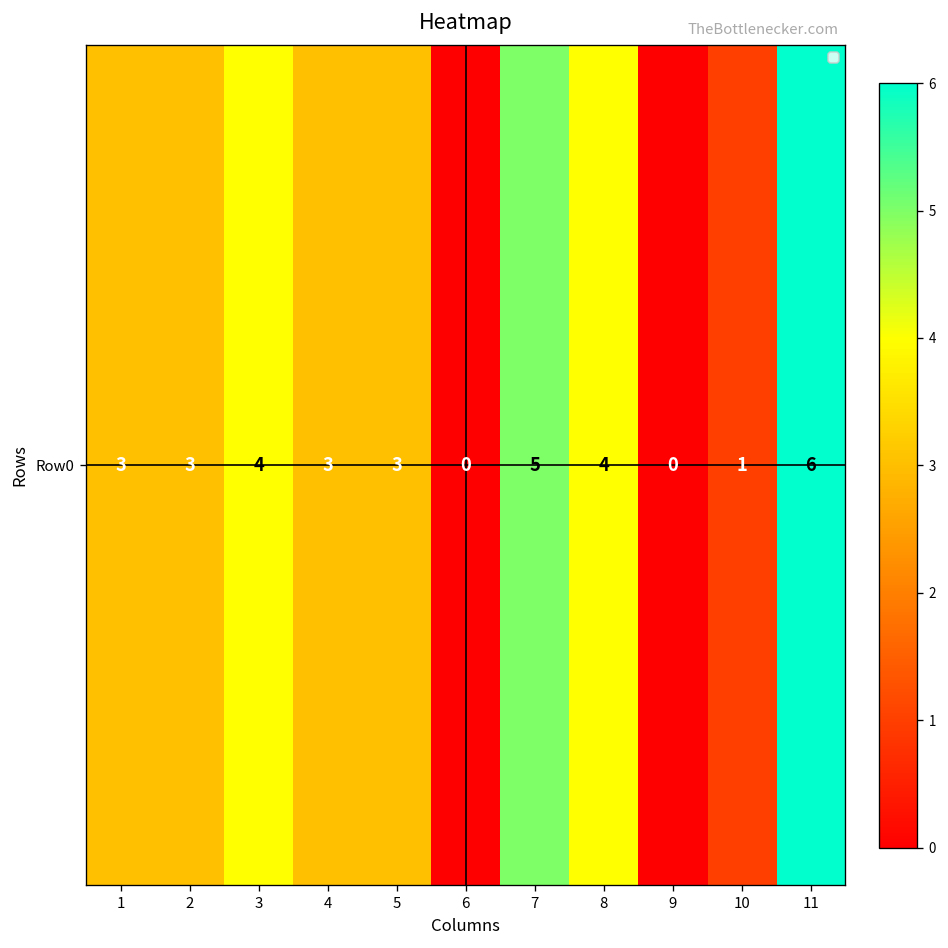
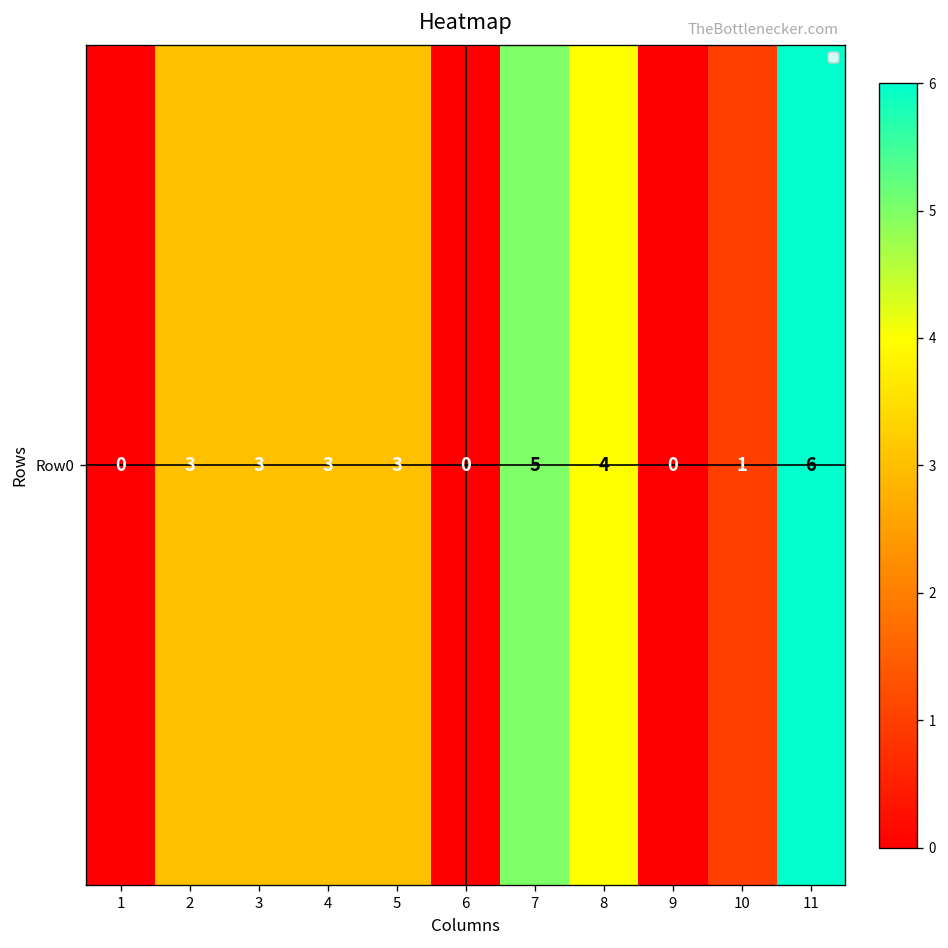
Row0, 1: 3 -> 0
Row0, 3: 4 -> 3
